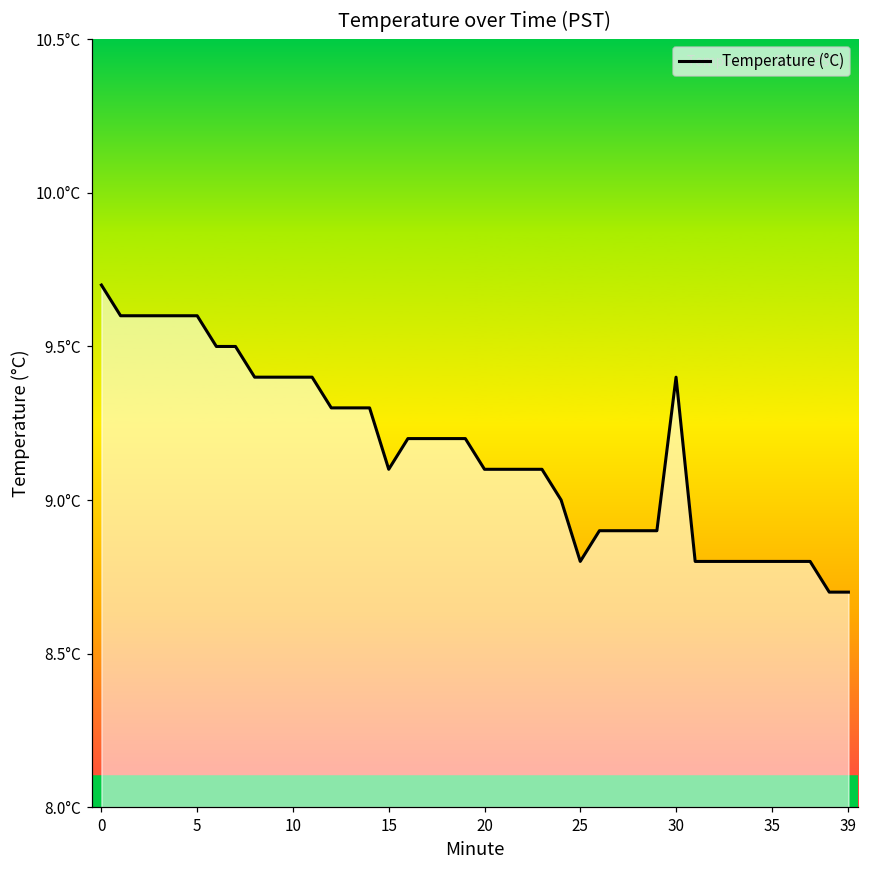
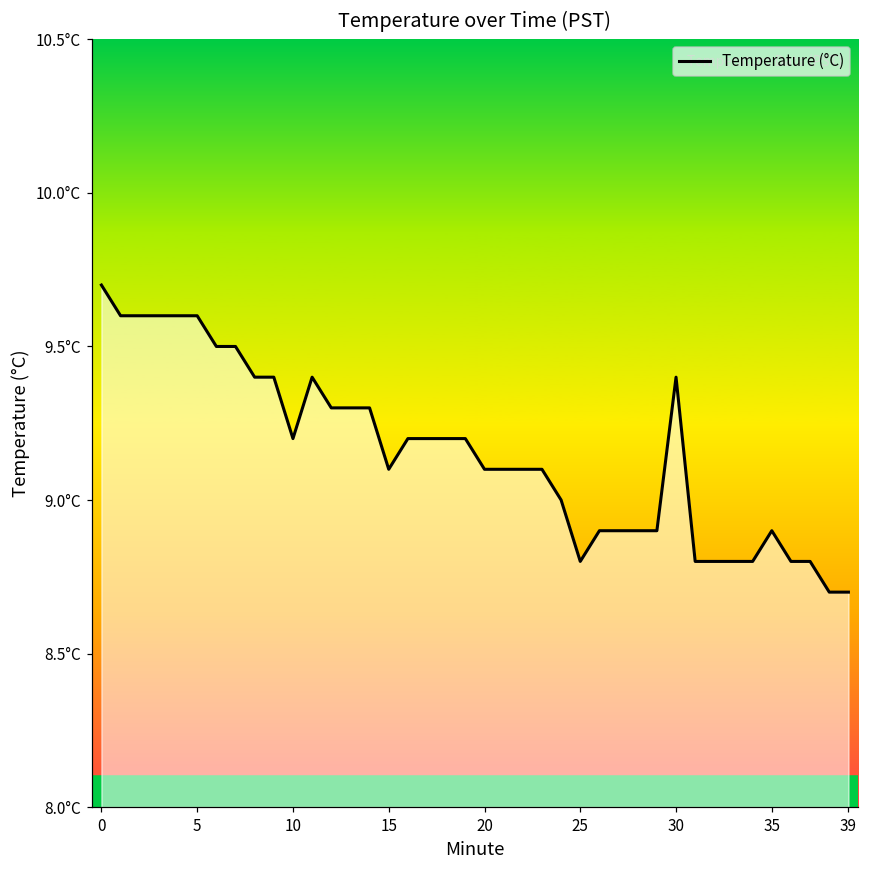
10: 9.4°C -> 9.2°C
35: 8.8°C -> 8.9°C
